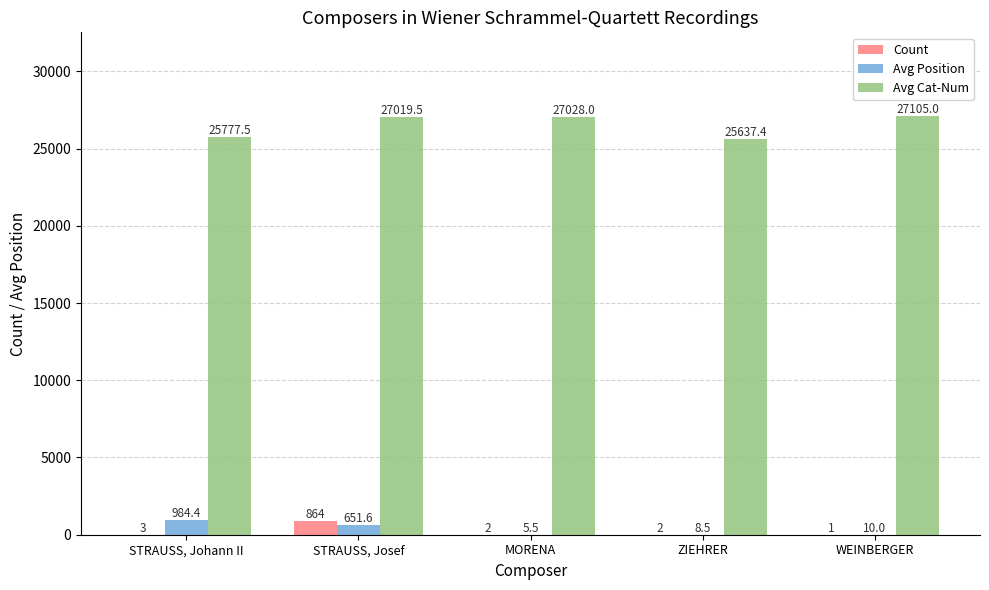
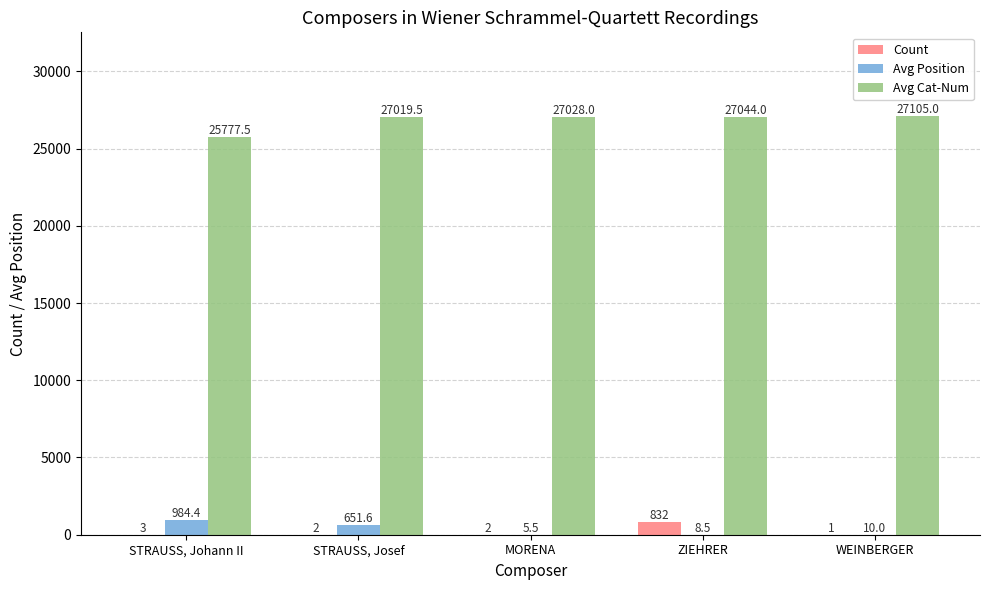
Count, STRAUSS, Josef: 864 -> 2
Count, ZIEHRER: 2 -> 832
Avg Cat-Num, ZIEHRER: 25637.4 -> 27044.0
